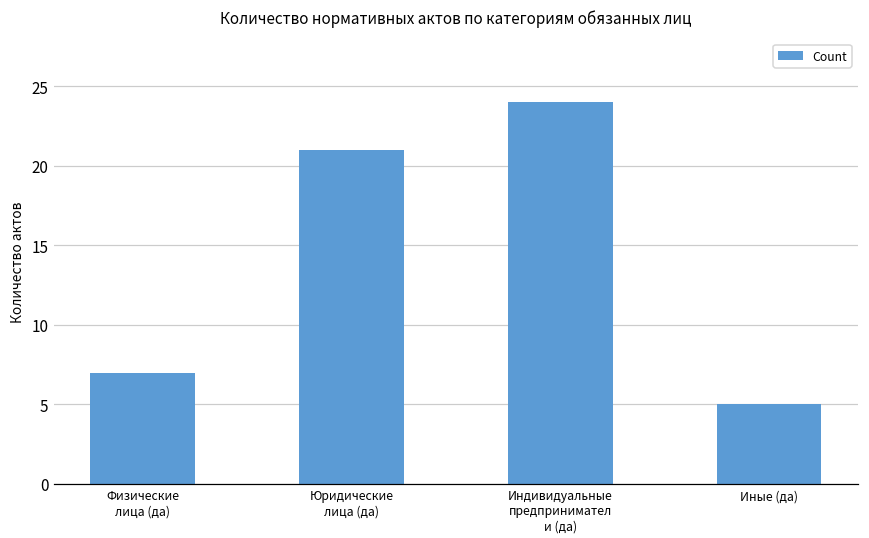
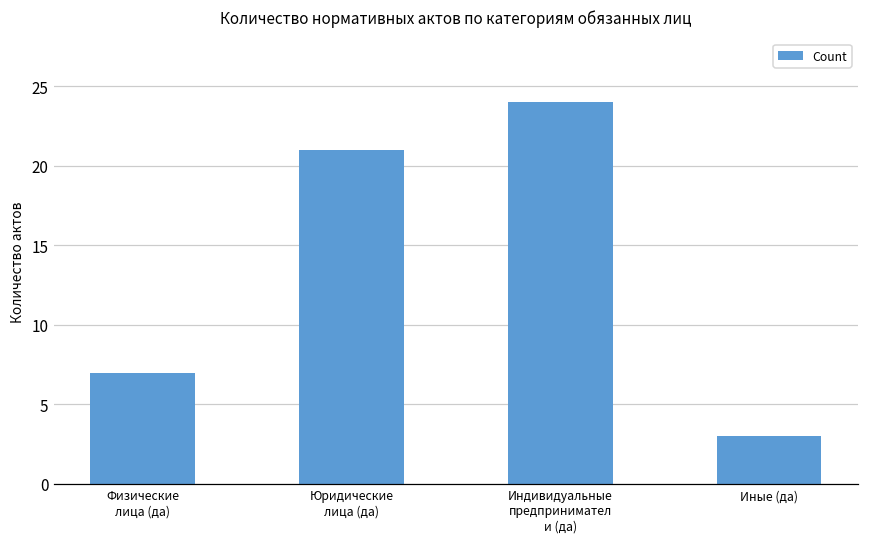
Иные (да): 5 -> 3
